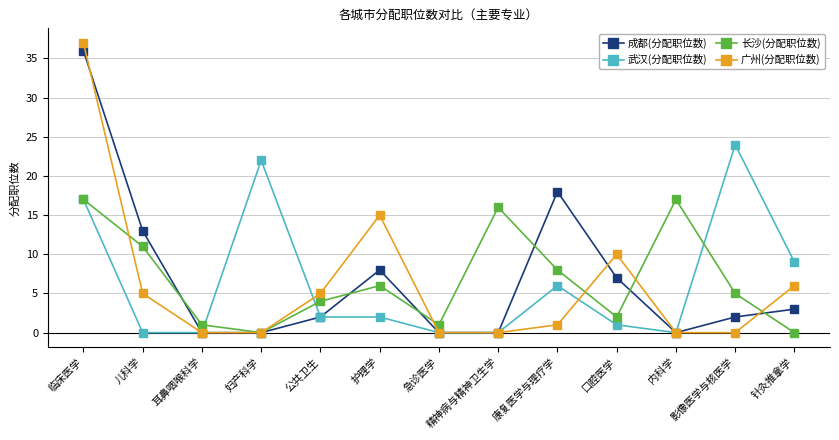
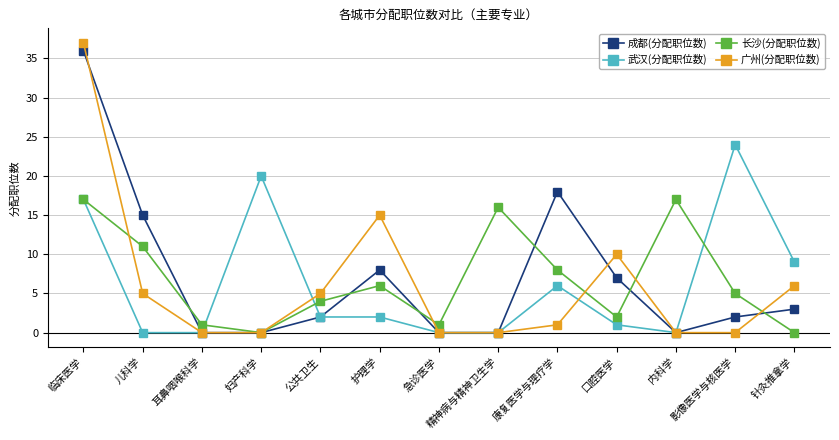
成都(分配职位数), 儿科学: 13 -> 15
武汉(分配职位数), 妇产科学: 22 -> 20
